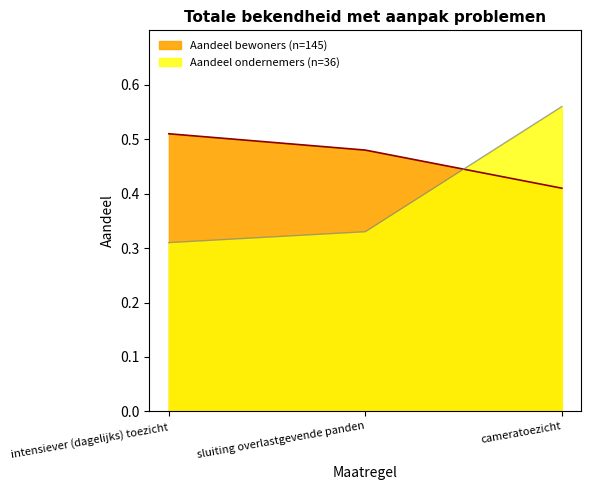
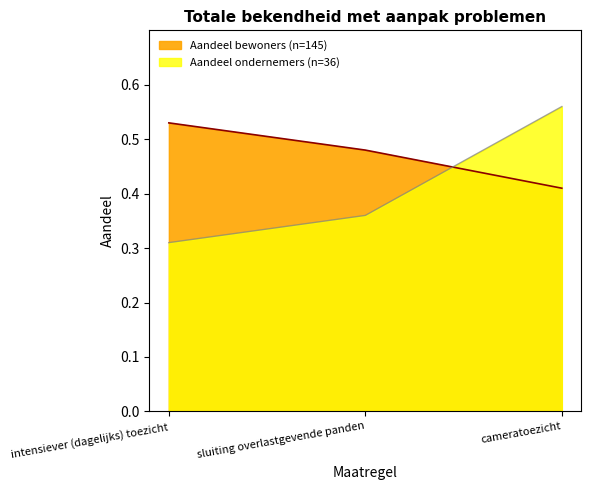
Aandeel bewoners (n=145), intensiever (dagelijks) toezicht: 0.51 -> 0.53
Aandeel ondernemers (n=36), sluiting overlastgevende panden: 0.33 -> 0.36
